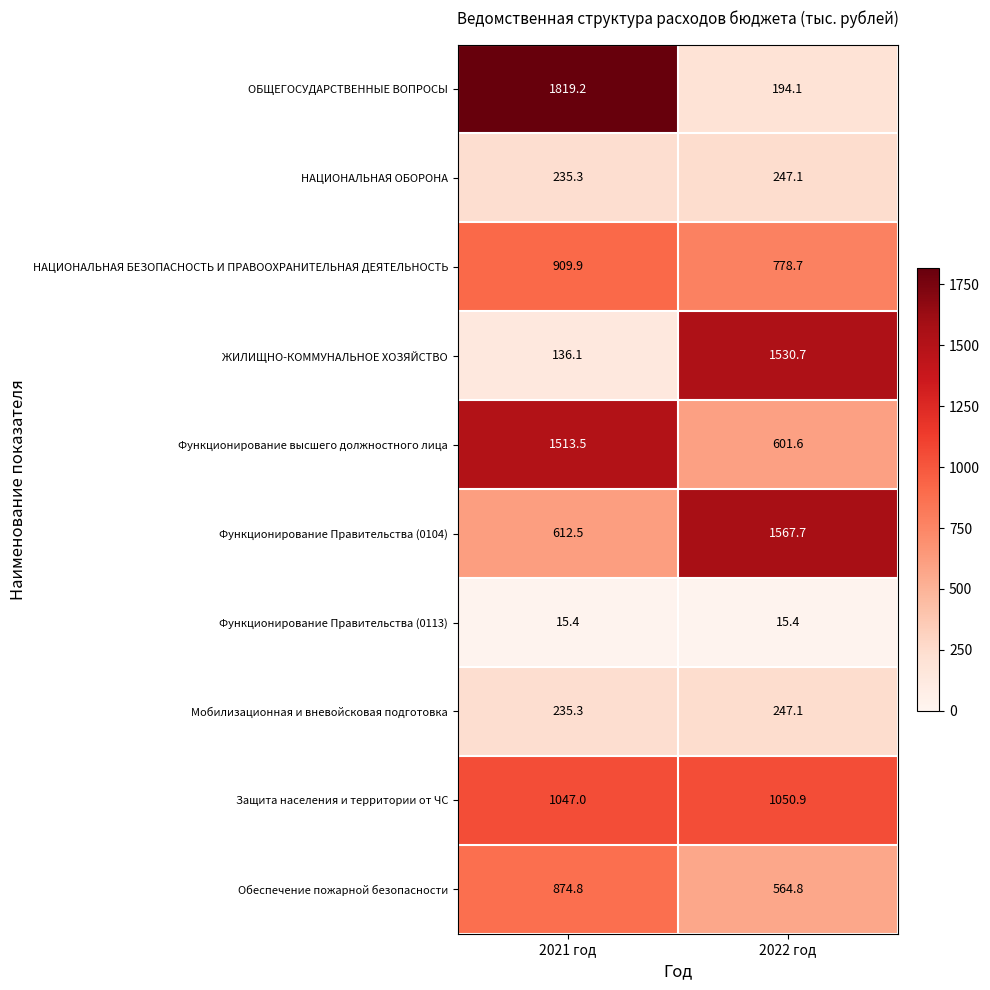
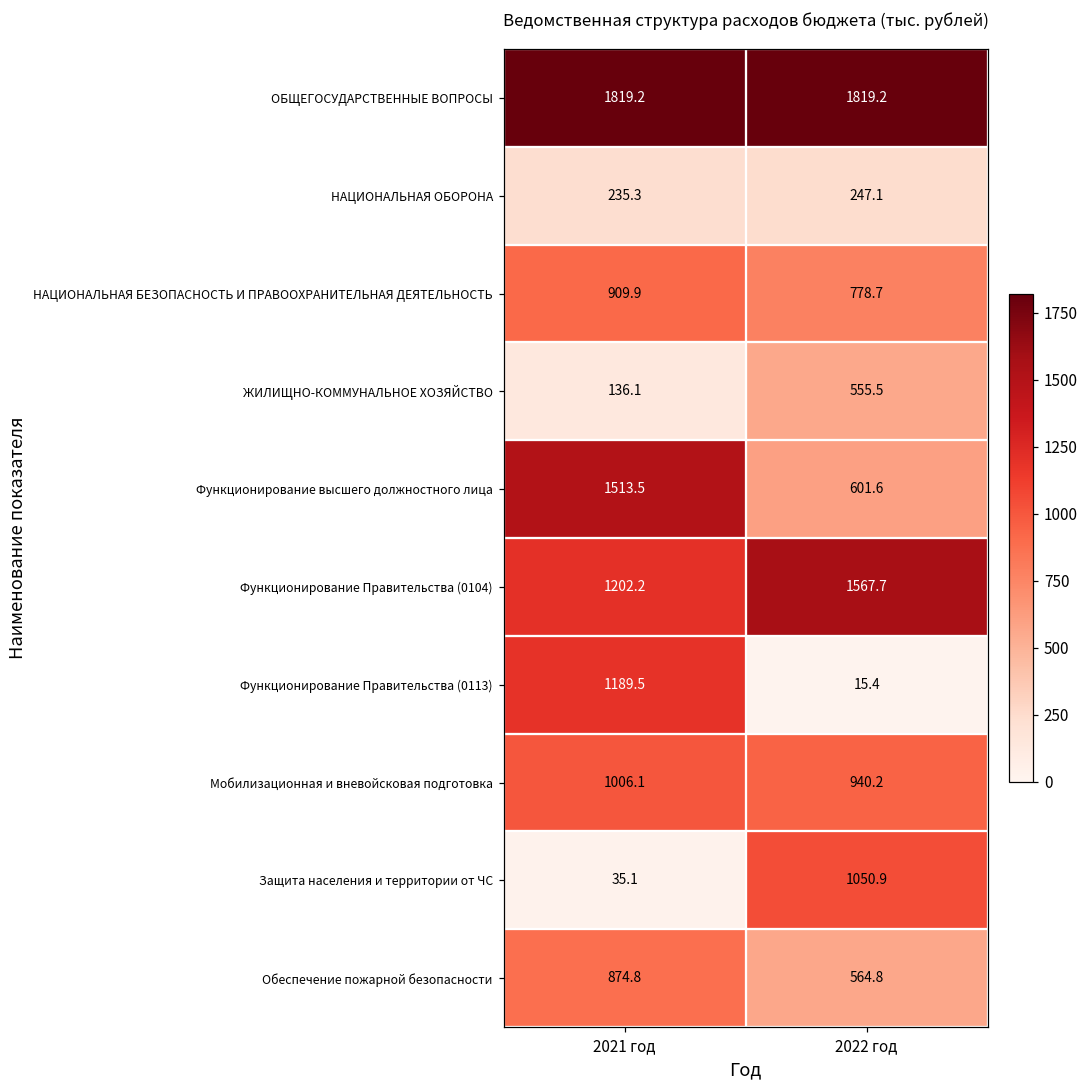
ОБЩЕГОСУДАРСТВЕННЫЕ ВОПРОСЫ, 2022 год: 194.1 -> 1819.2
ЖИЛИЩНО-КОММУНАЛЬНОЕ ХОЗЯЙСТВО, 2022 год: 1530.7 -> 555.5
Функционирование Правительства (0104), 2021 год: 612.5 -> 1202.2
Функционирование Правительства (0113), 2021 год: 15.4 -> 1189.5
Мобилизационная и вневойсковая подготовка, 2021 год: 235.3 -> 1006.1
Мобилизационная и вневойсковая подготовка, 2022 год: 247.1 -> 940.2
Защита населения и территории от ЧС, 2021 год: 1047.0 -> 35.1
